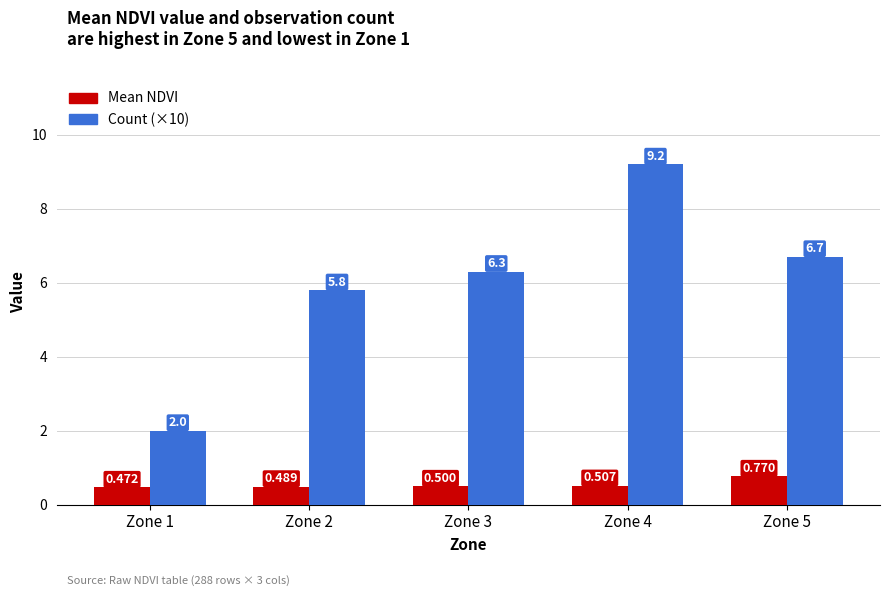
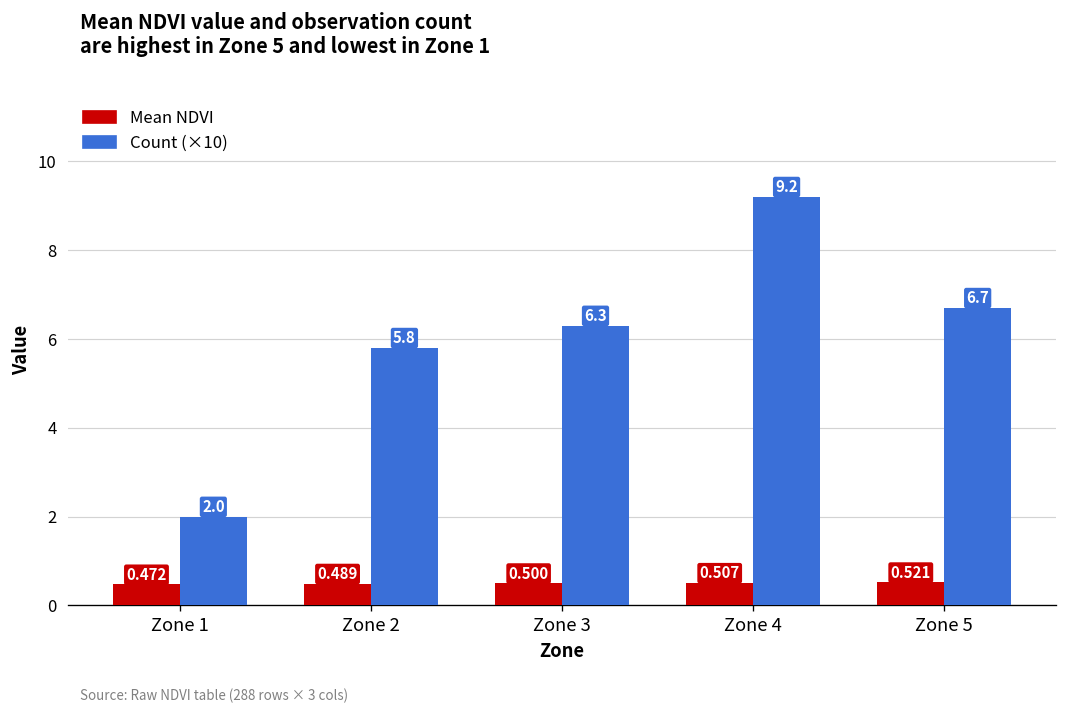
Mean NDVI, Zone 5: 0.770 -> 0.521
